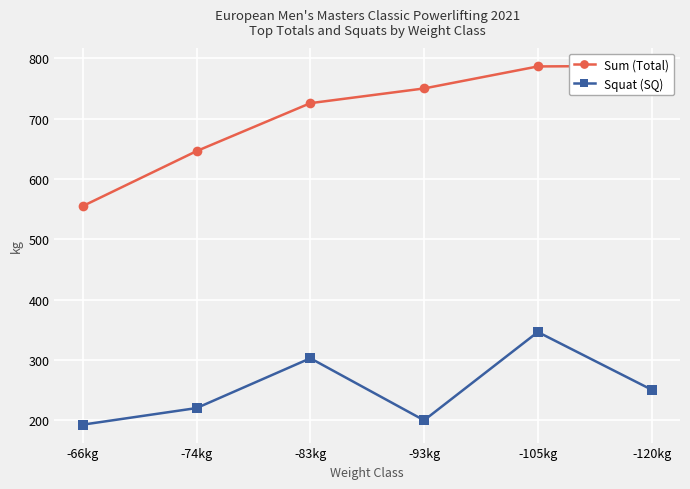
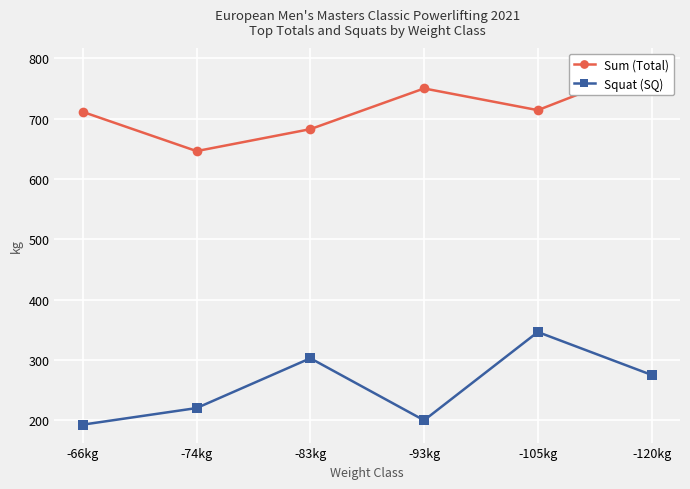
Sum (Total), -66kg: 560 -> 710
Sum (Total), -83kg: 730 -> 680
Sum (Total), -105kg: 790 -> 710
Squat (SQ), -120kg: 250 -> 280
